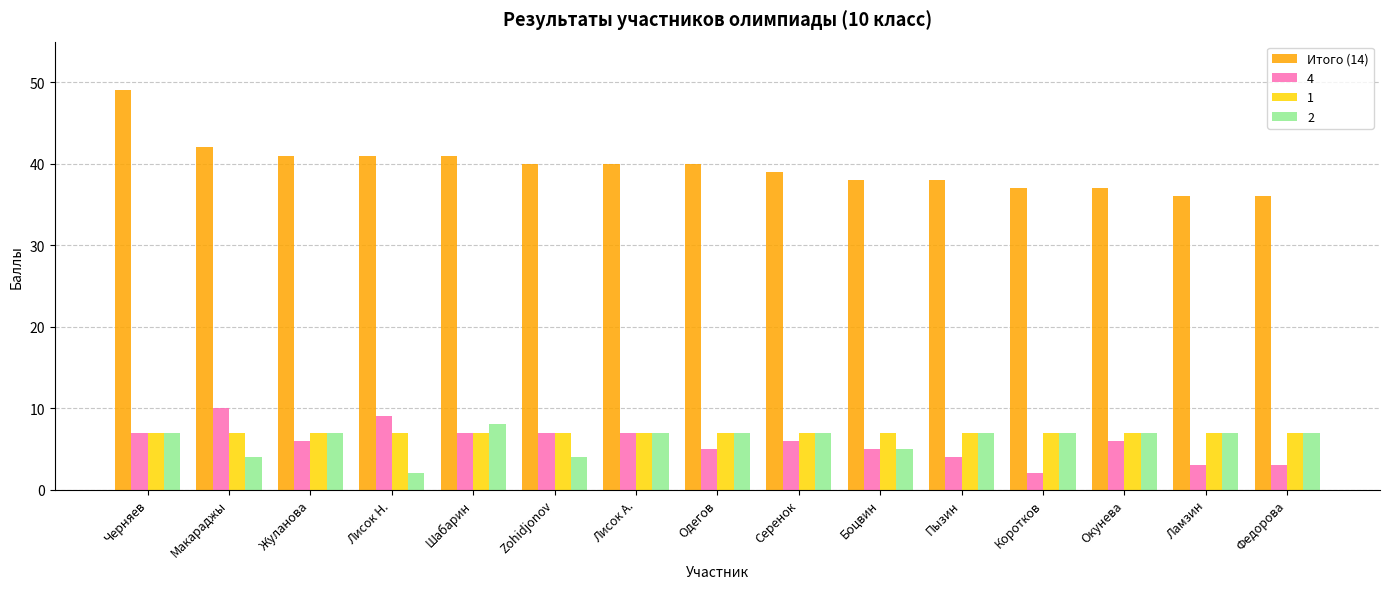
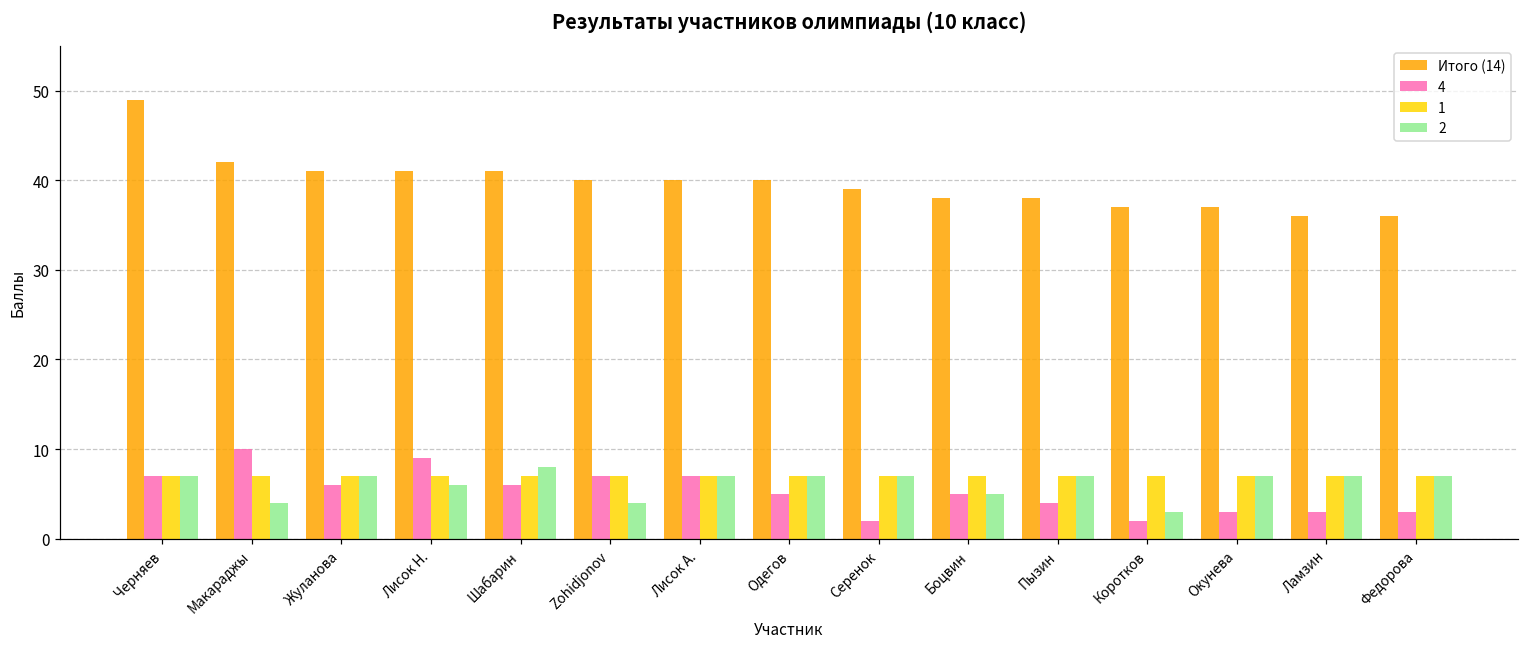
2, Лисок Н.: 2 -> 6
4, Шабарин: 7 -> 6
4, Серенок: 6 -> 2
2, Коротков: 7 -> 3
4, Окунева: 6 -> 3
